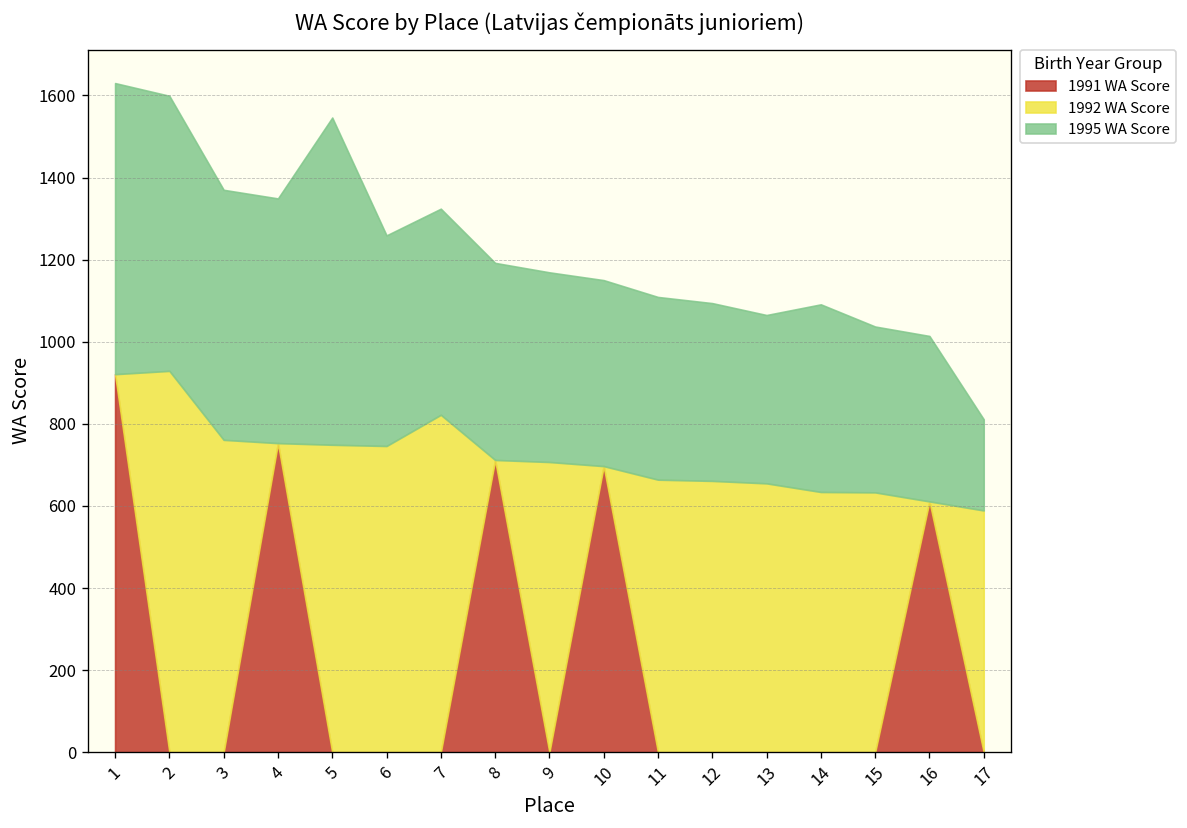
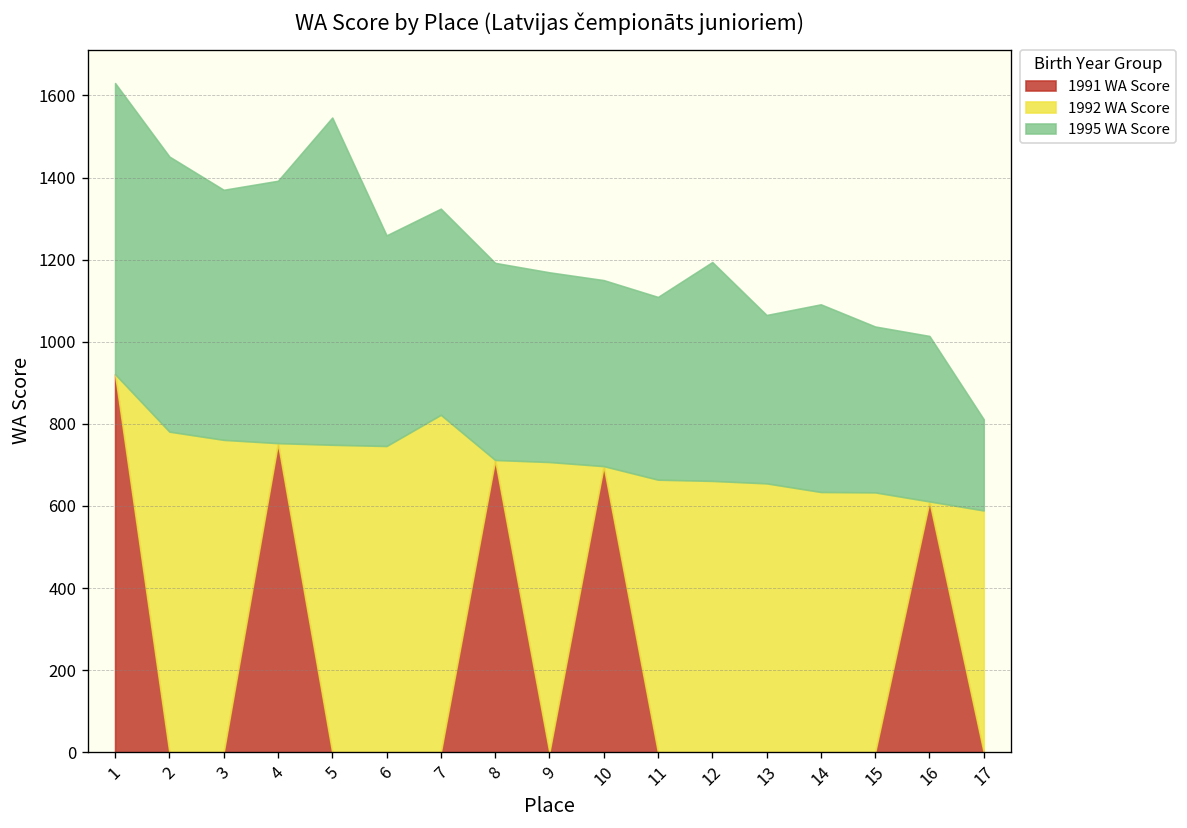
1992 WA Score, 2: 930 -> 780
1995 WA Score, 4: 600 -> 640
1995 WA Score, 12: 430 -> 530
